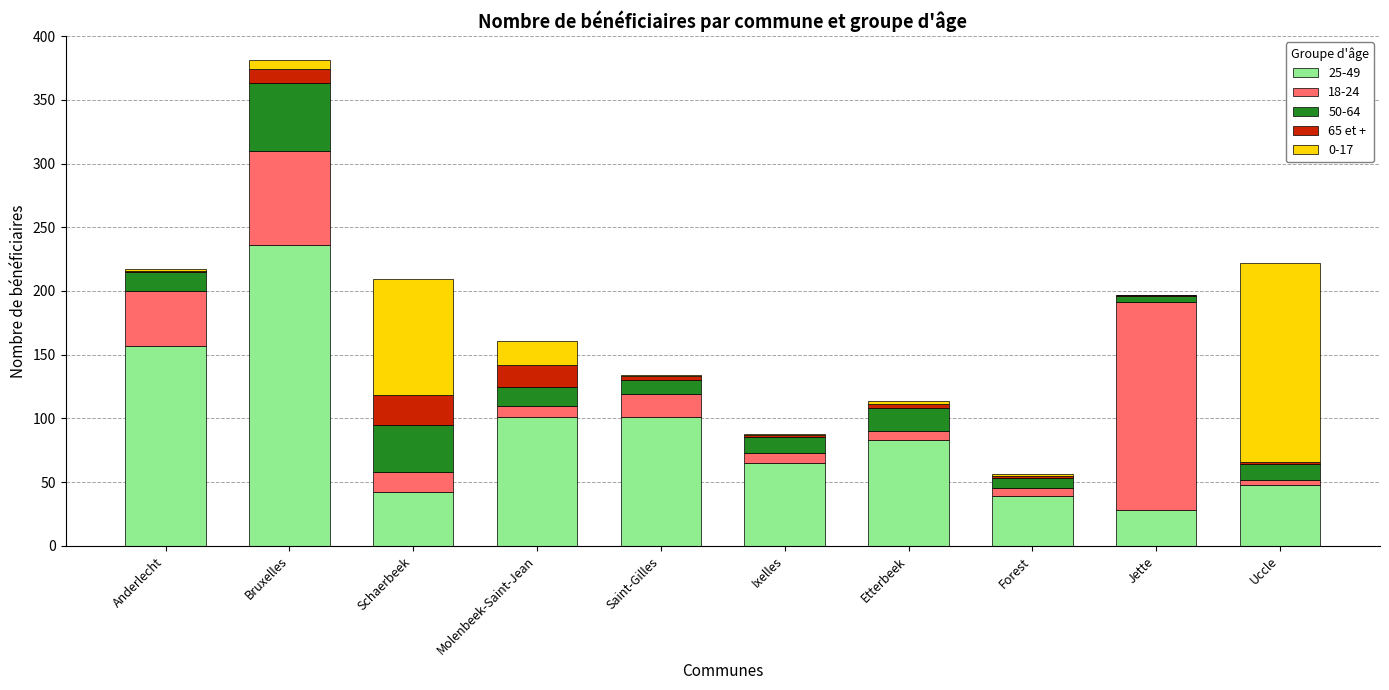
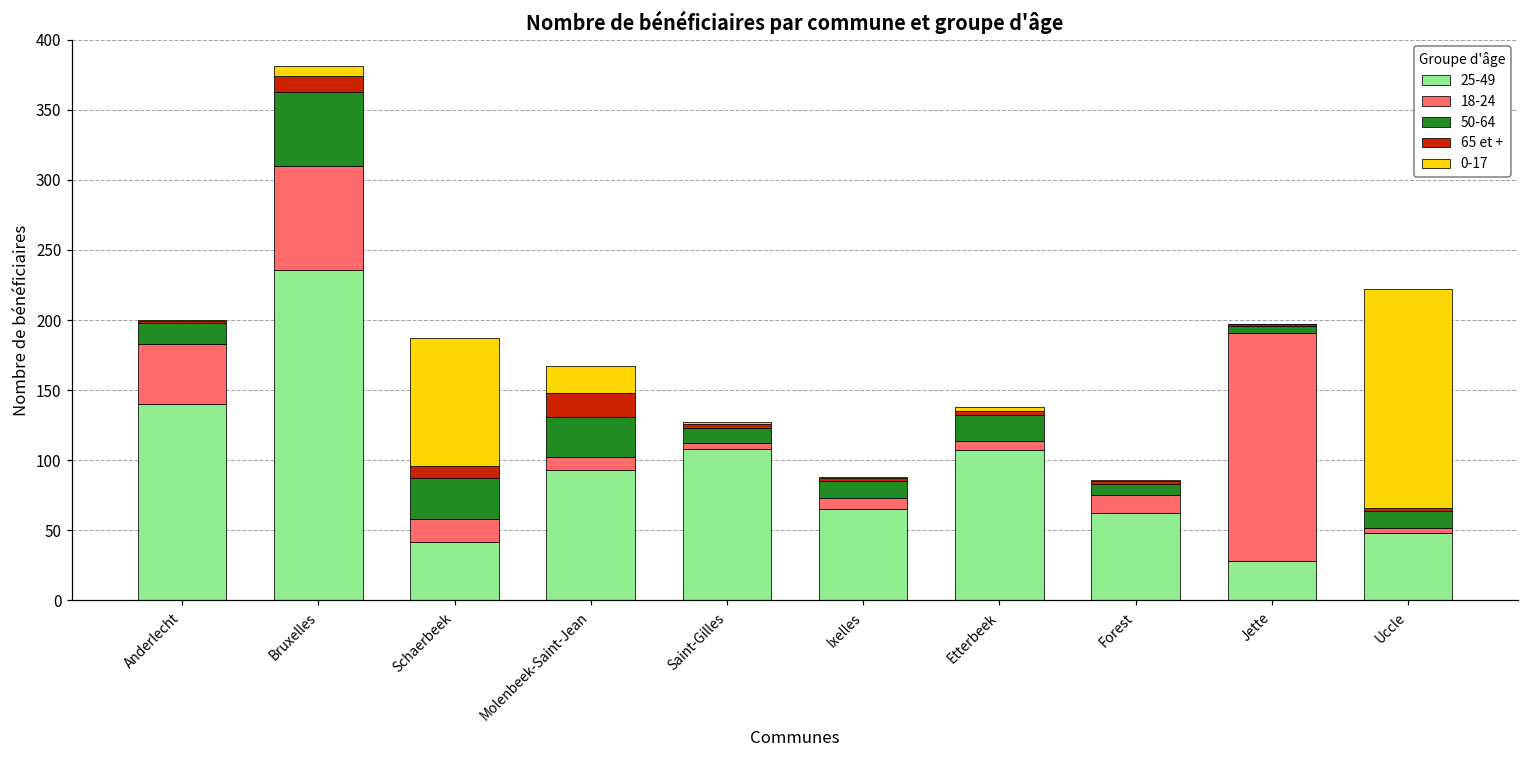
25-49, Anderlecht: 157 -> 140
50-64, Schaerbeek: 37 -> 29
65 et +, Schaerbeek: 23 -> 9
25-49, Molenbeek-Saint-Jean: 101 -> 93
50-64, Molenbeek-Saint-Jean: 15 -> 29
25-49, Saint-Gilles: 101 -> 108
18-24, Saint-Gilles: 18 -> 4
25-49, Etterbeek: 83 -> 107
25-49, Forest: 39 -> 62
18-24, Forest: 6 -> 13
